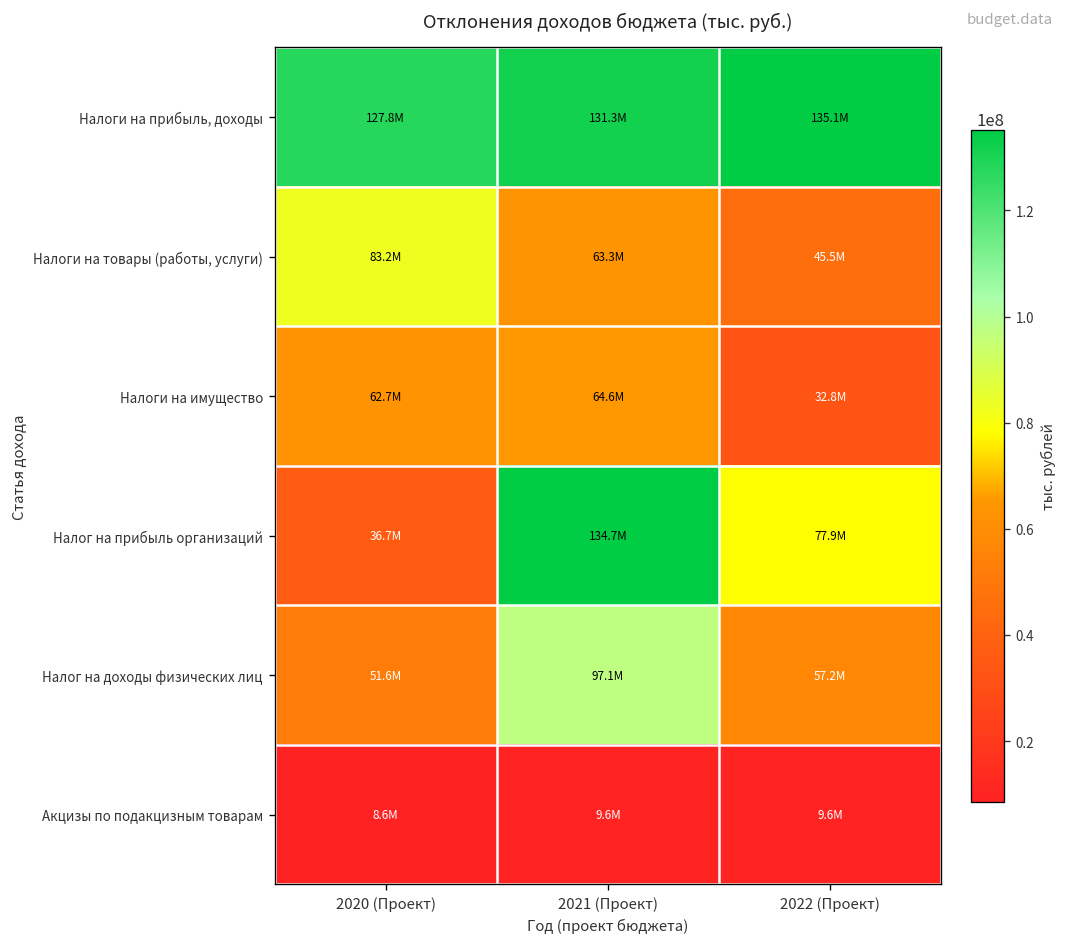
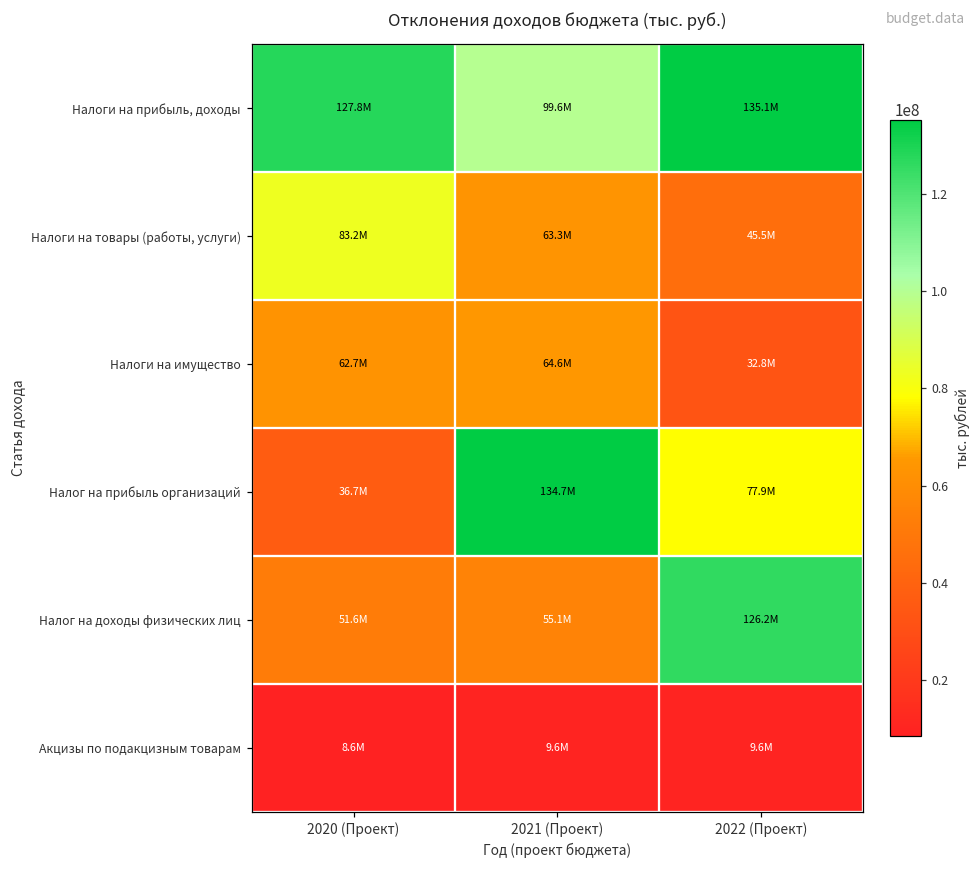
Налоги на прибыль, доходы, 2021 (Проект): 131.3M -> 99.6M
Налог на доходы физических лиц, 2021 (Проект): 97.1M -> 55.1M
Налог на доходы физических лиц, 2022 (Проект): 57.2M -> 126.2M
